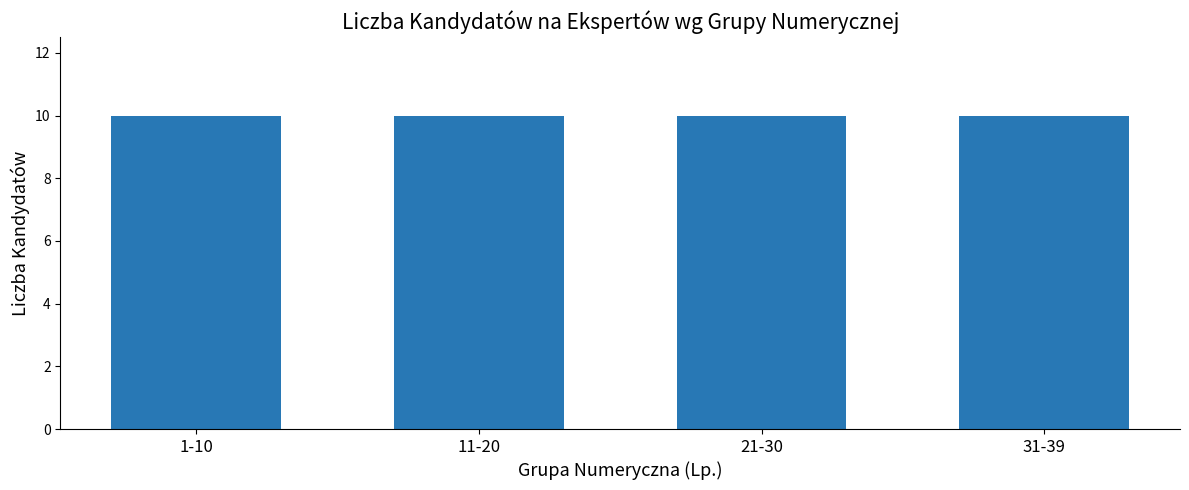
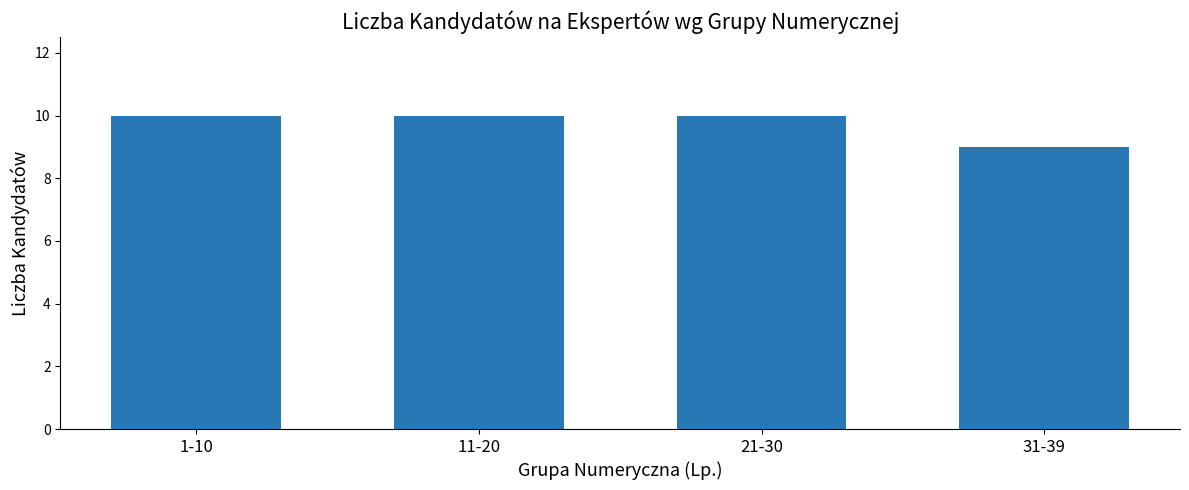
31-39: 10 -> 9
